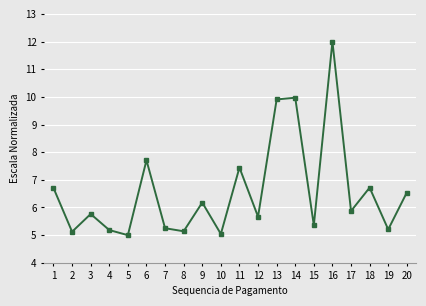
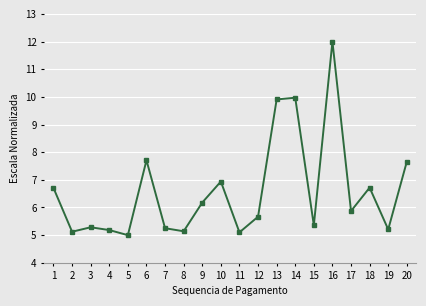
3: 5.8 -> 5.3
10: 5.0 -> 6.9
11: 7.4 -> 5.1
20: 6.5 -> 7.7
